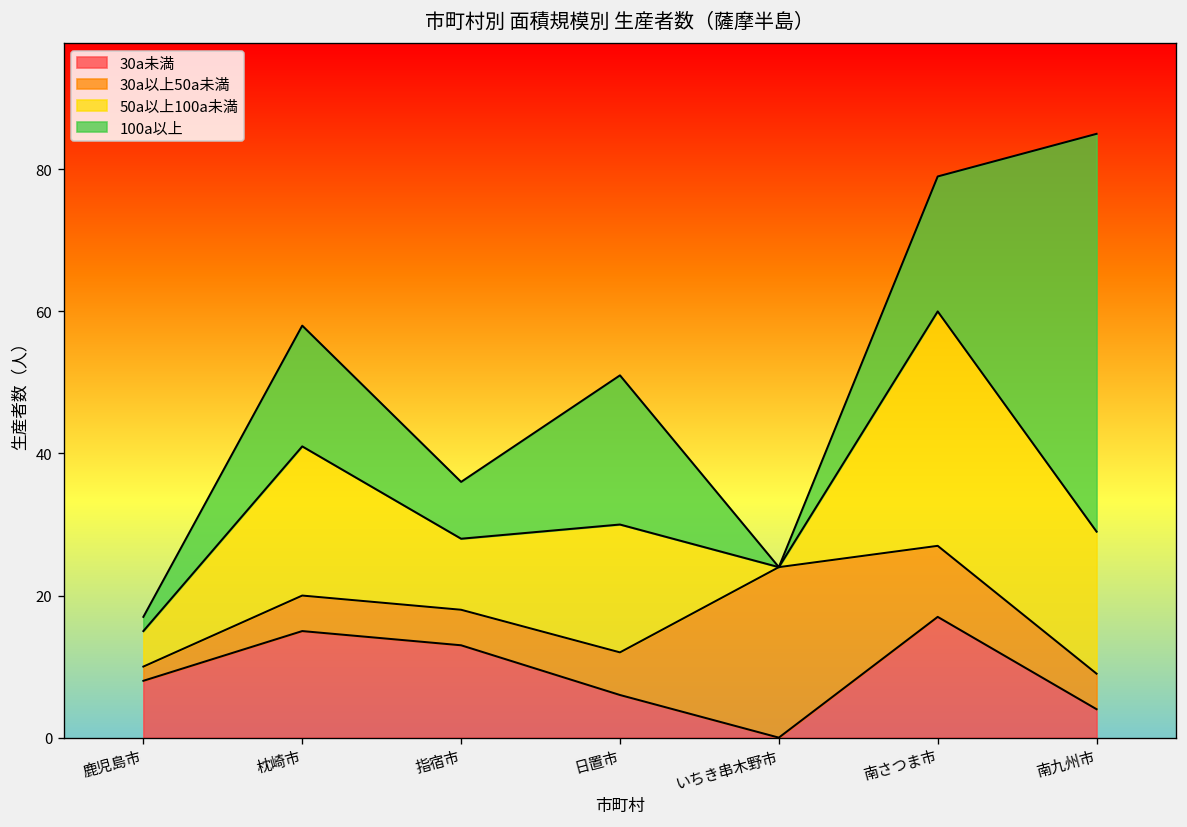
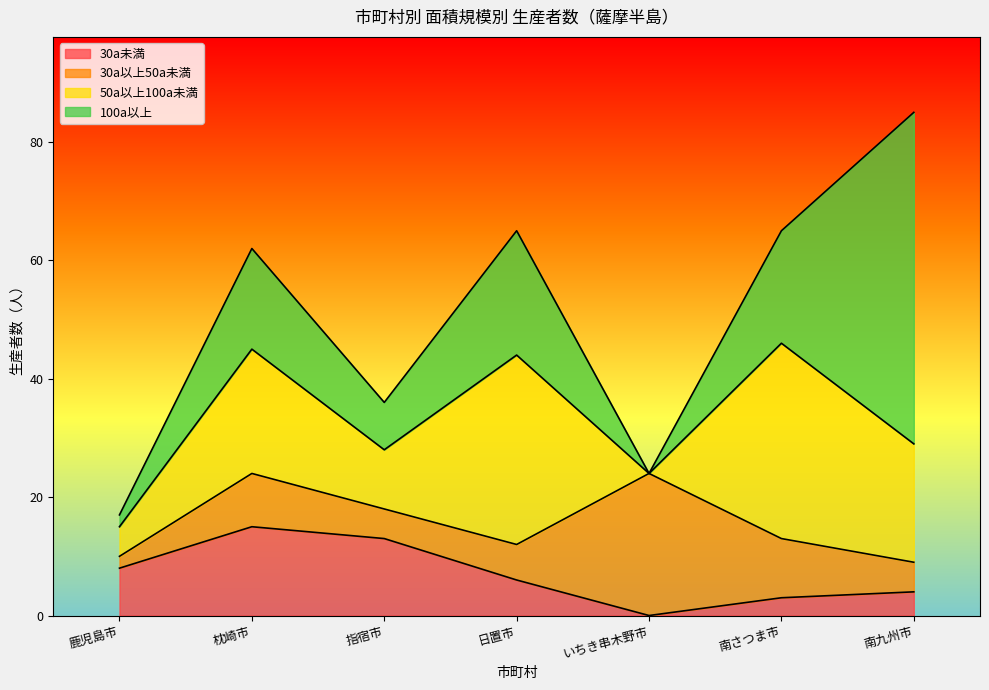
30a以上50a未満, 枕崎市: 5 -> 9
50a以上100a未満, 日置市: 18 -> 32
30a未満, 南さつま市: 17 -> 3
